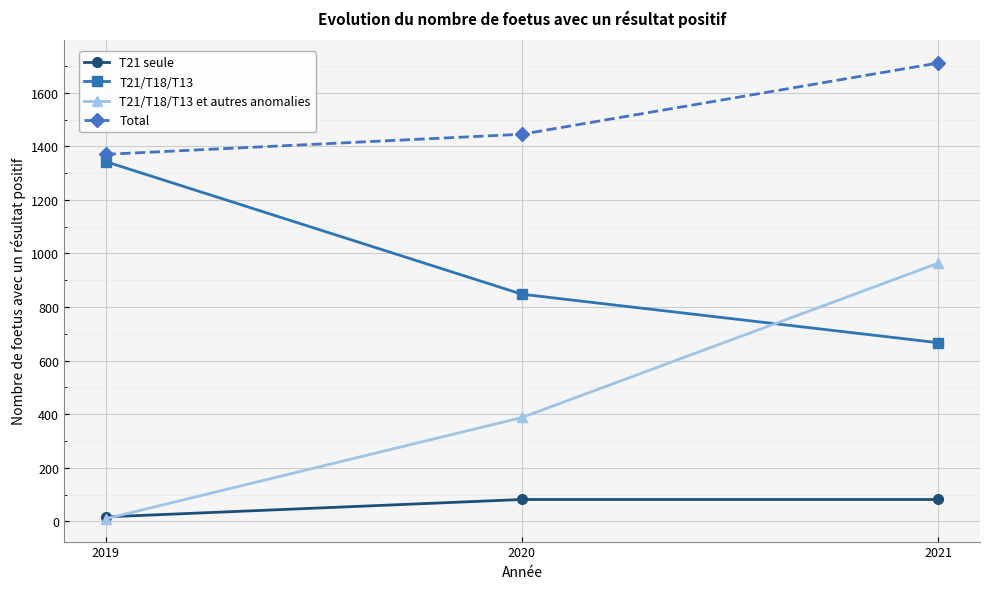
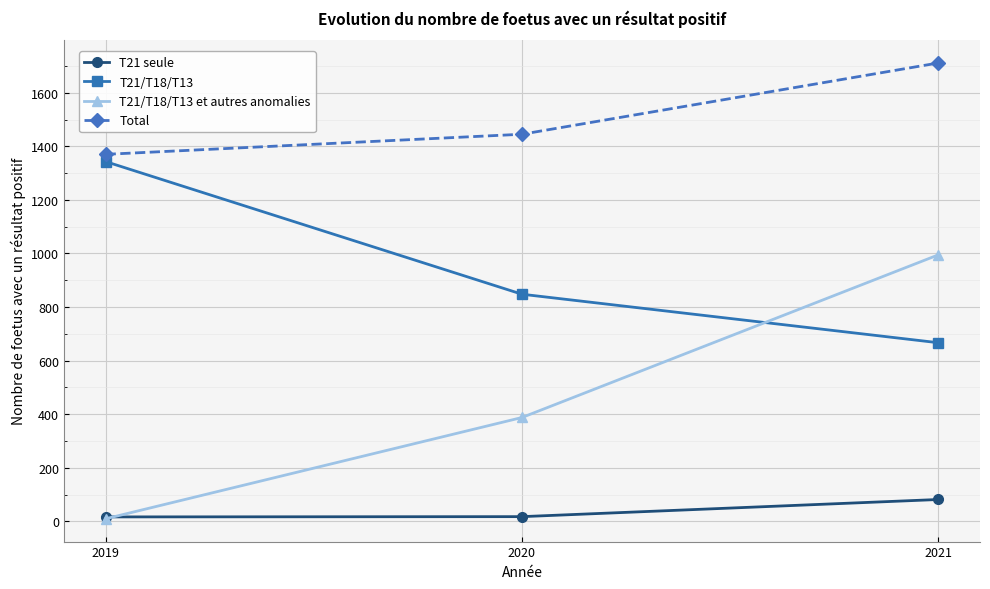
T21 seule, 2020: 80 -> 20
T21/T18/T13 et autres anomalies, 2021: 960 -> 1000
